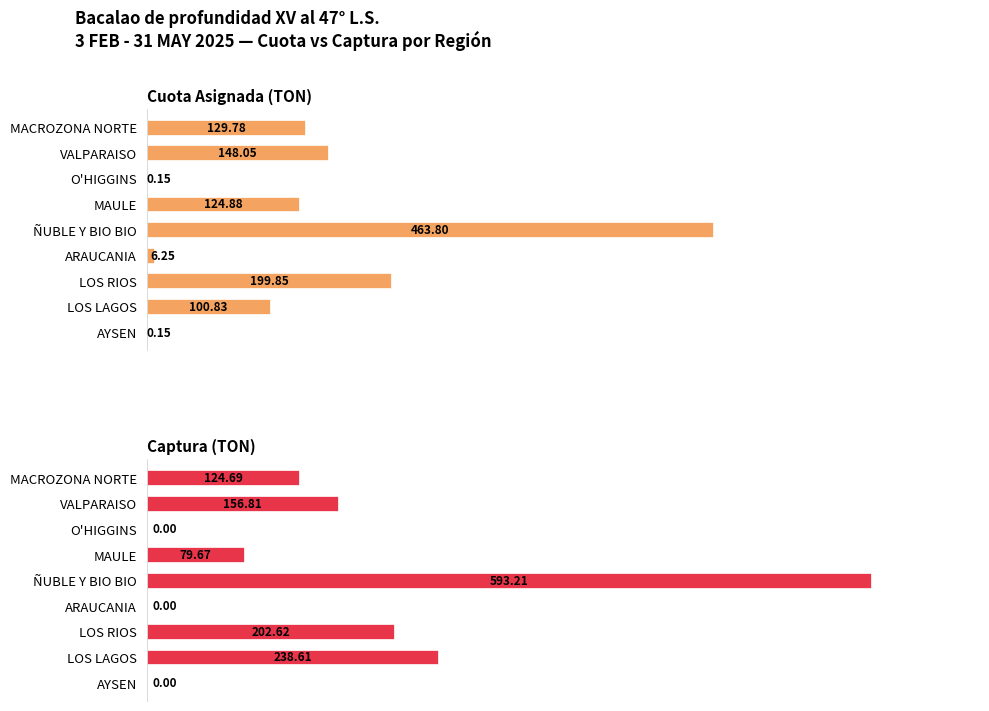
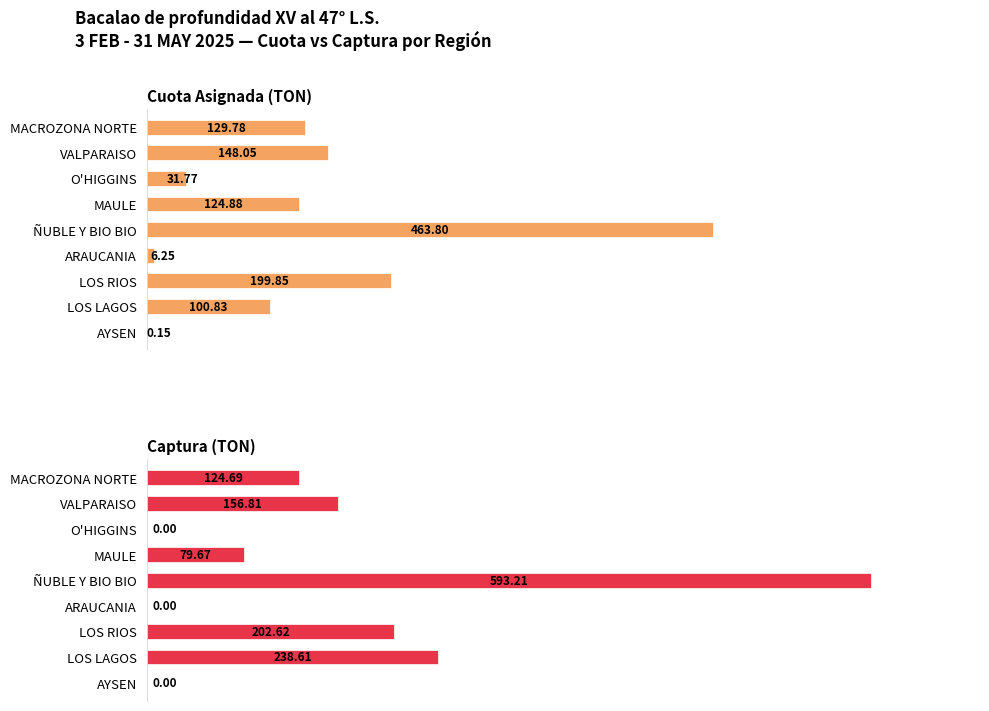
Cuota Asignada (TON), O'HIGGINS: 0.15 -> 31.77
